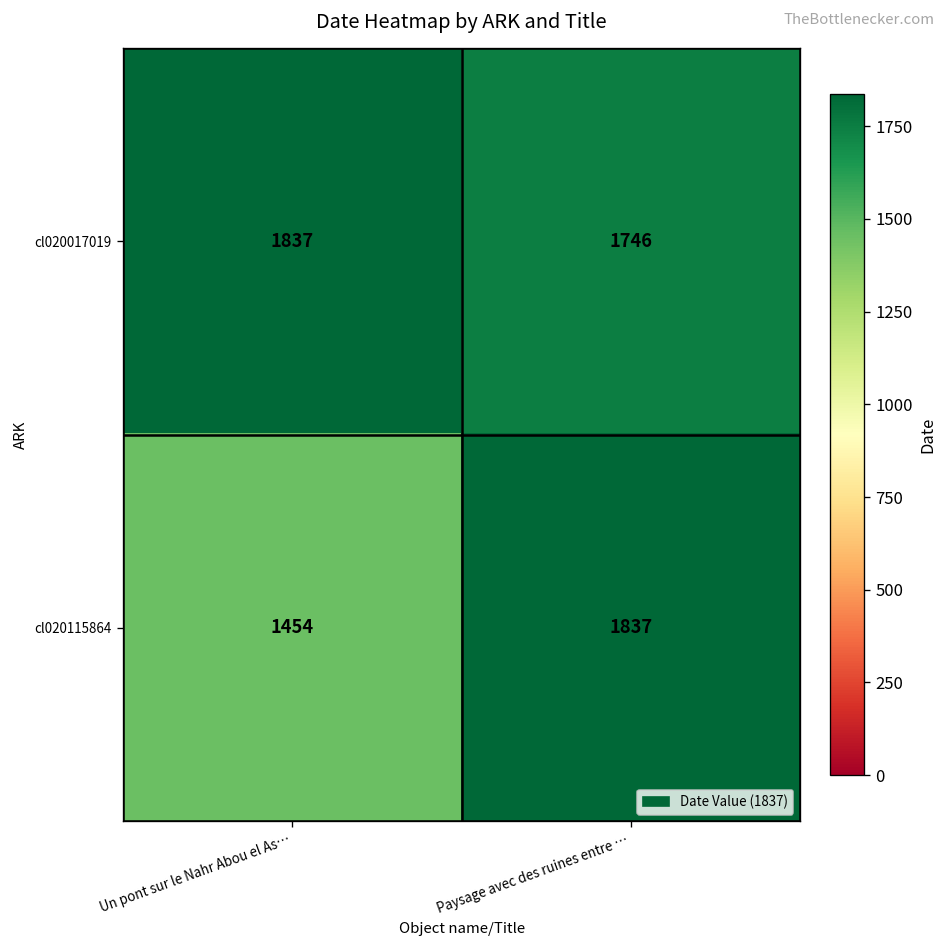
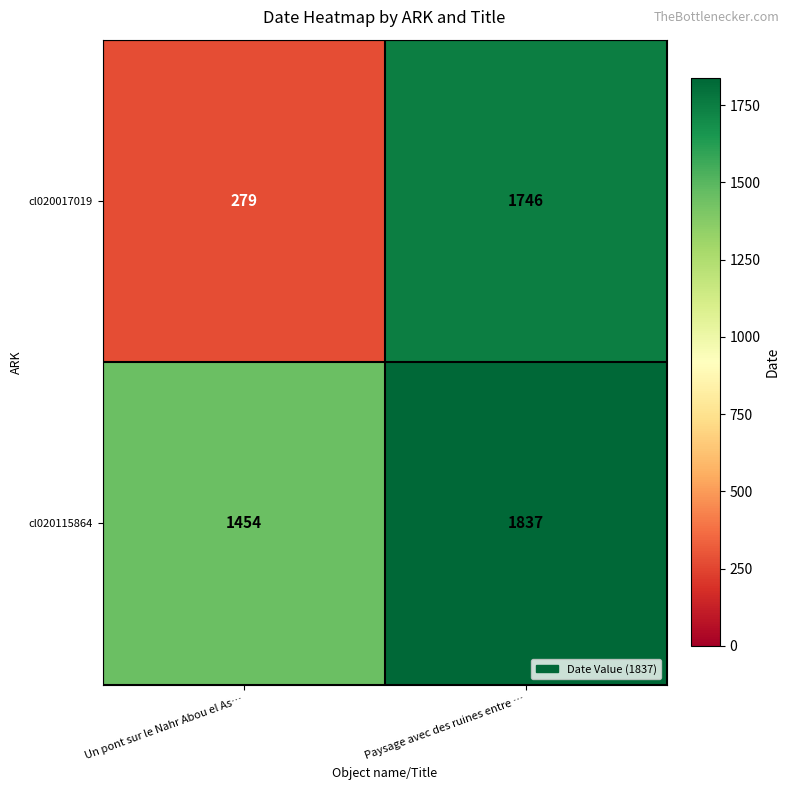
cl020017019, Un pont sur le Nahr Abou el As…: 1837 -> 279
